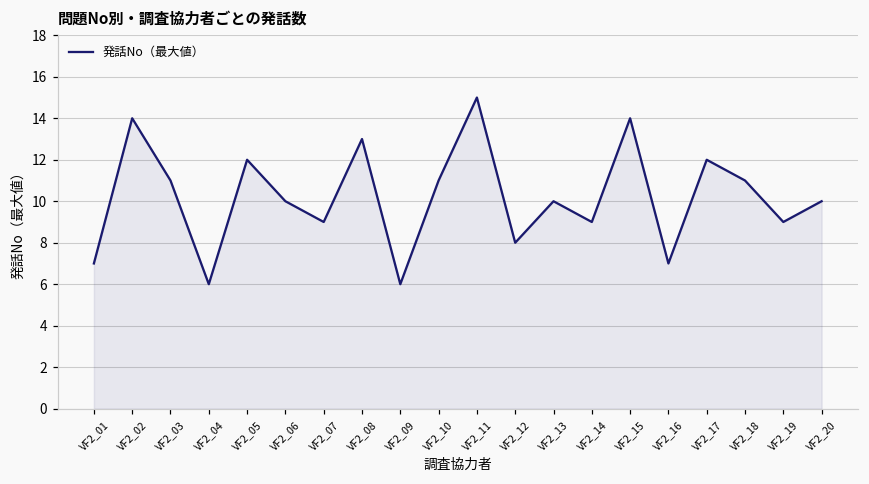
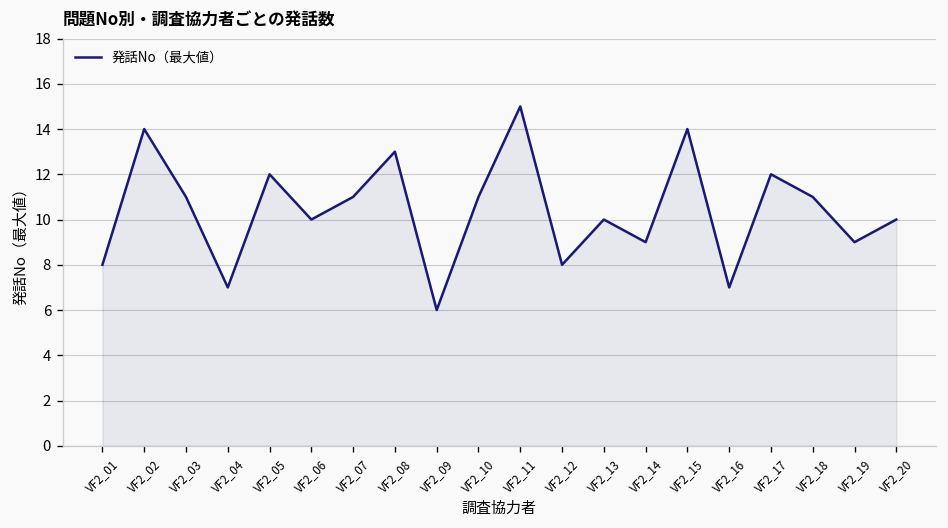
VF2_01: 7 -> 8
VF2_04: 6 -> 7
VF2_07: 9 -> 11
